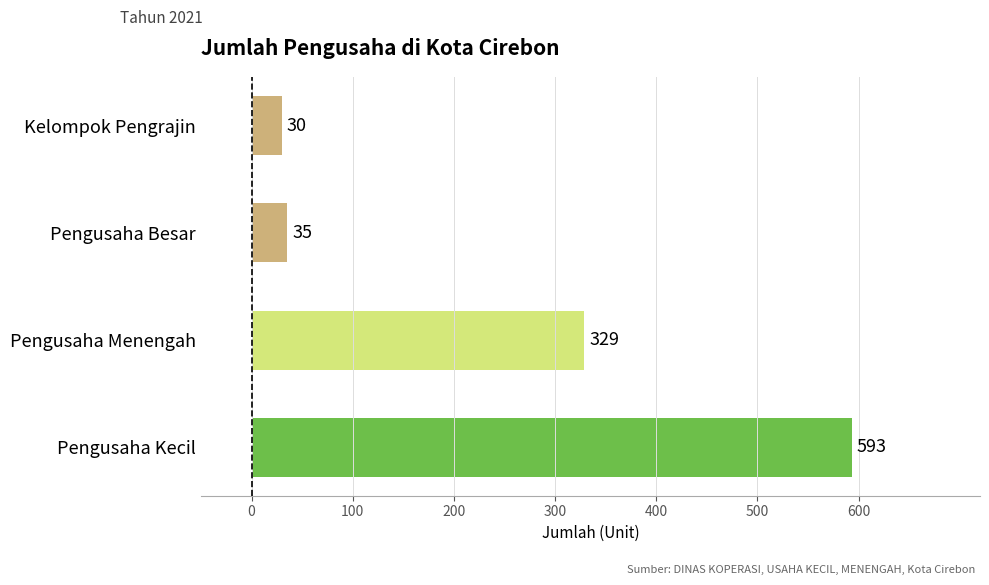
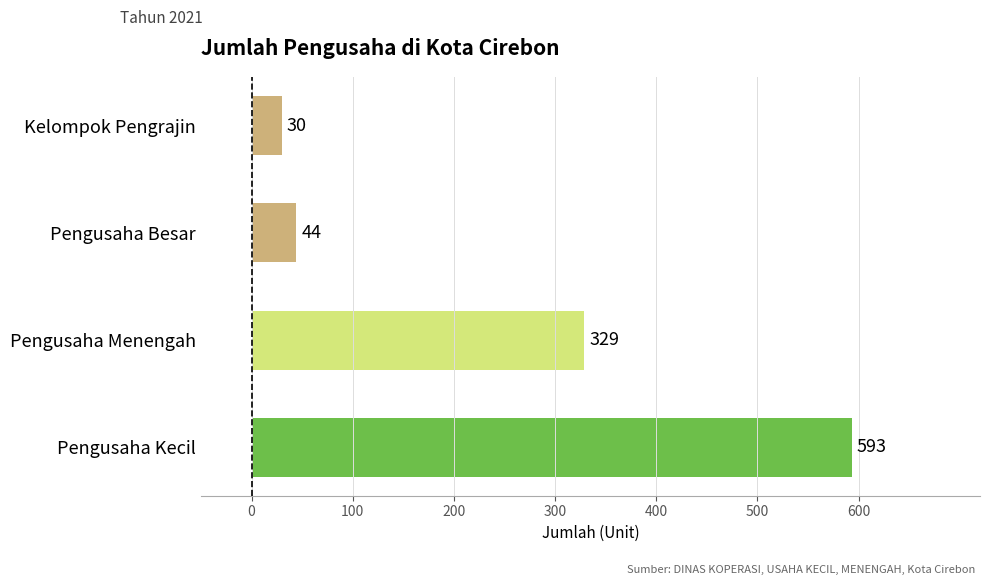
Pengusaha Besar: 35 -> 44
